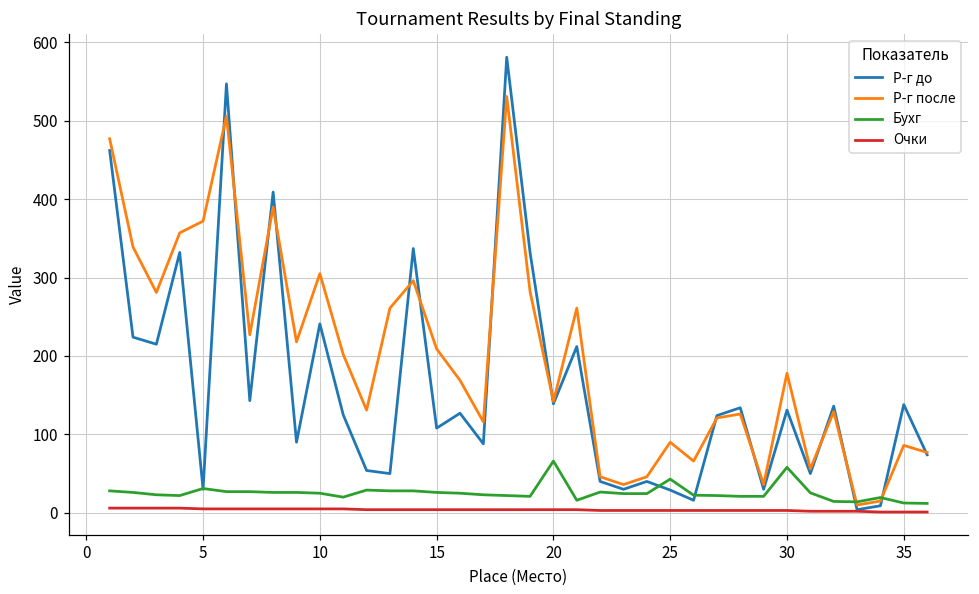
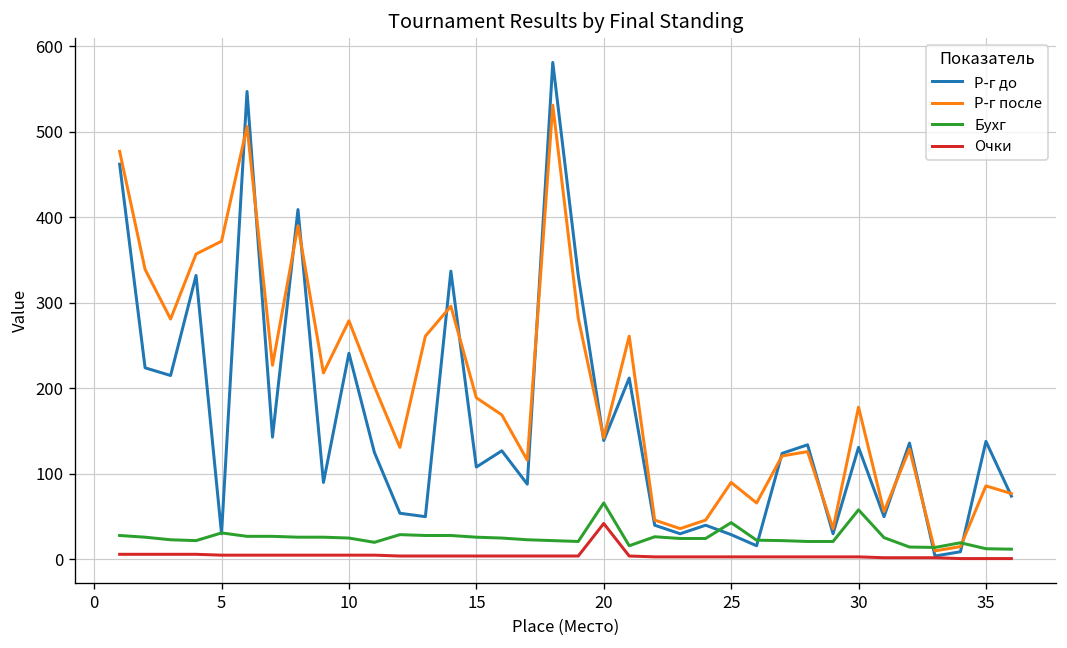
Р-г после, 10: 310 -> 280
Р-г после, 15: 210 -> 190
Очки, 20: 0 -> 40
